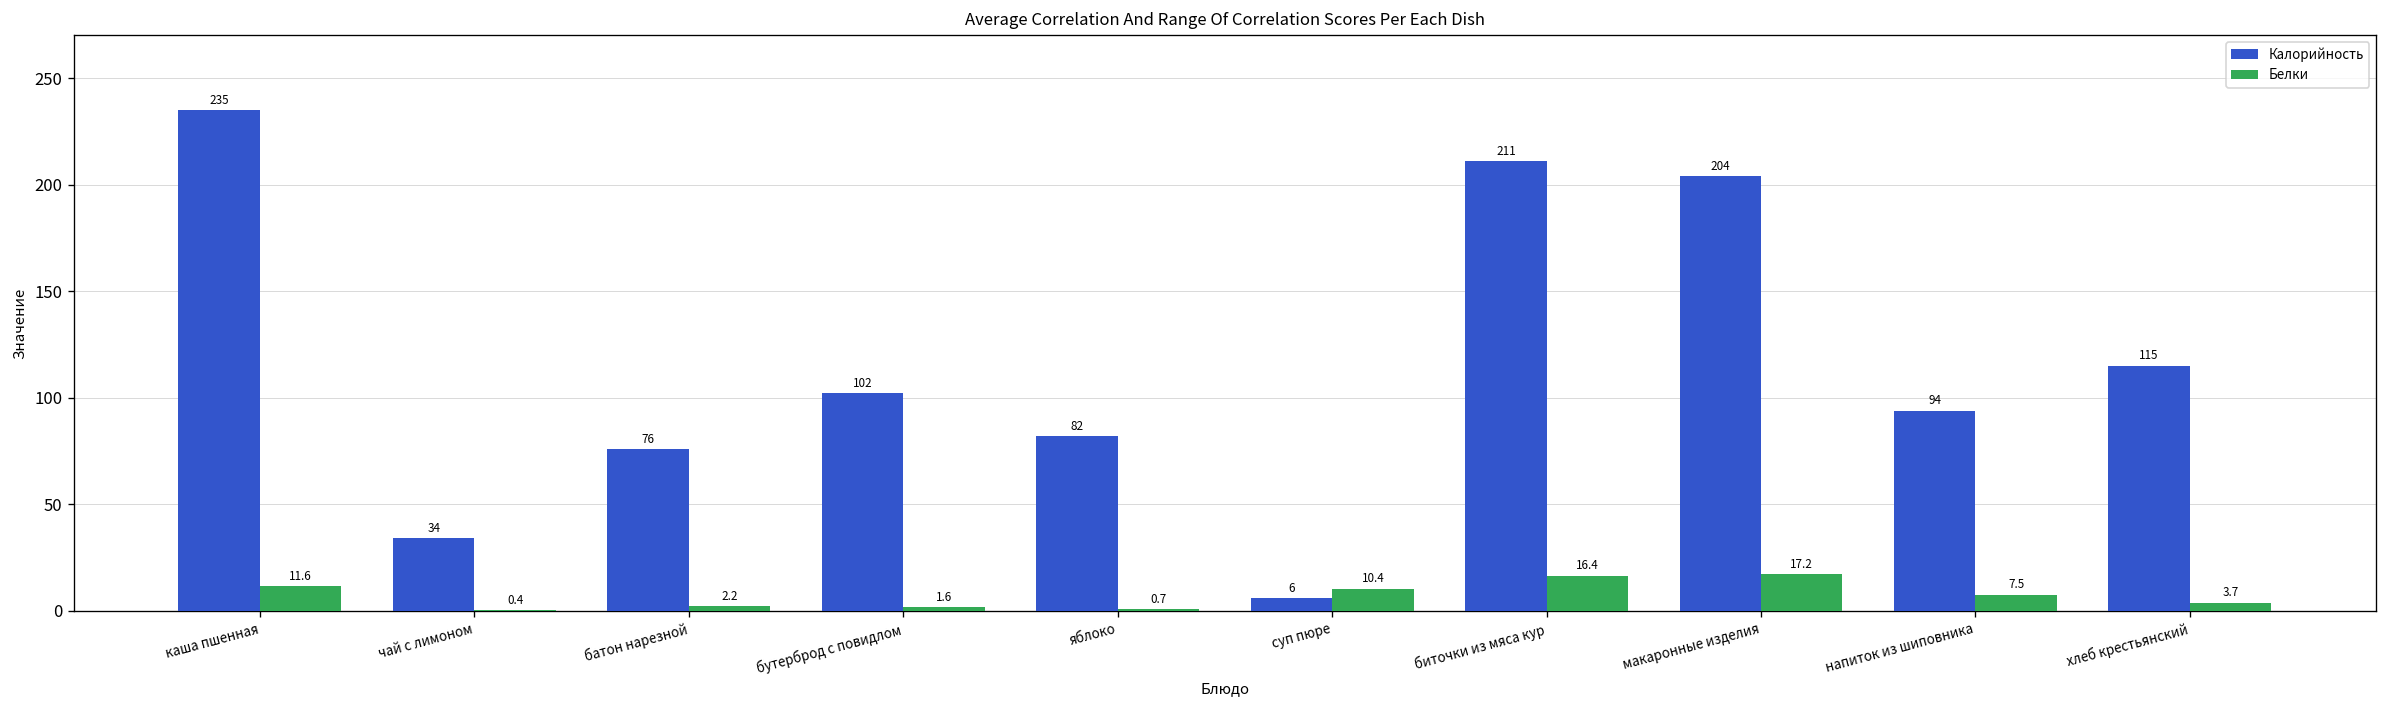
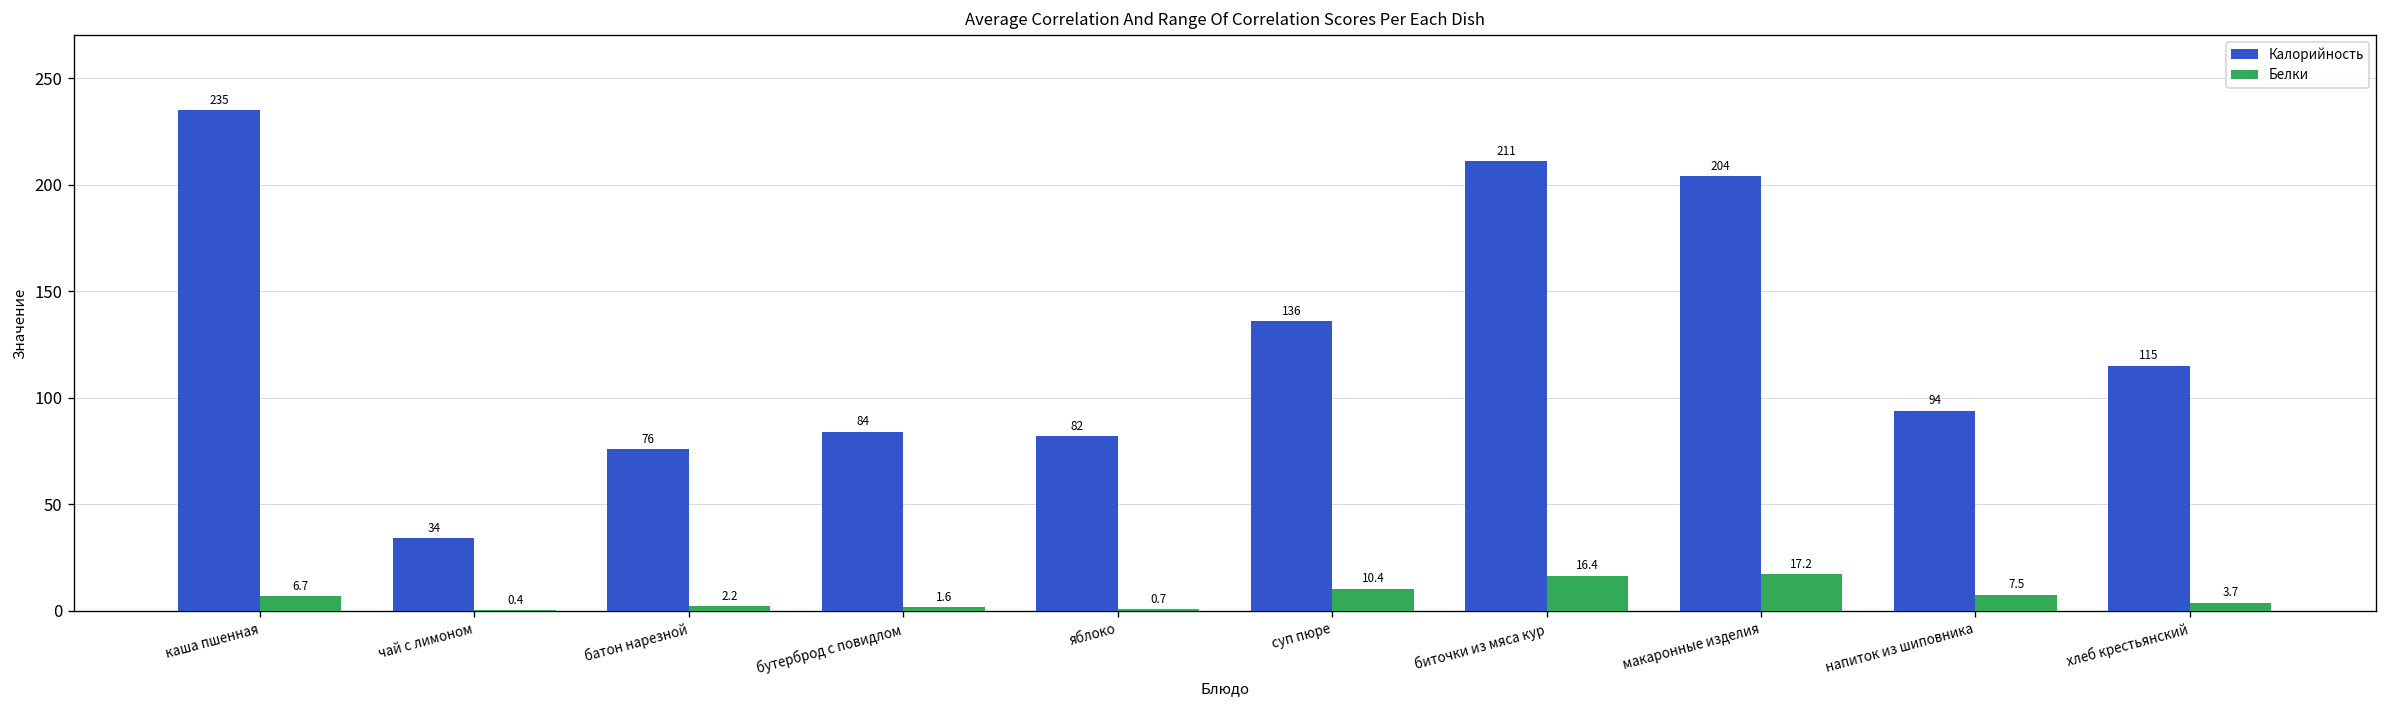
Белки, каша пшенная: 11.6 -> 6.7
Калорийность, бутерброд с повидлом: 102 -> 84
Калорийность, суп пюре: 6 -> 136
